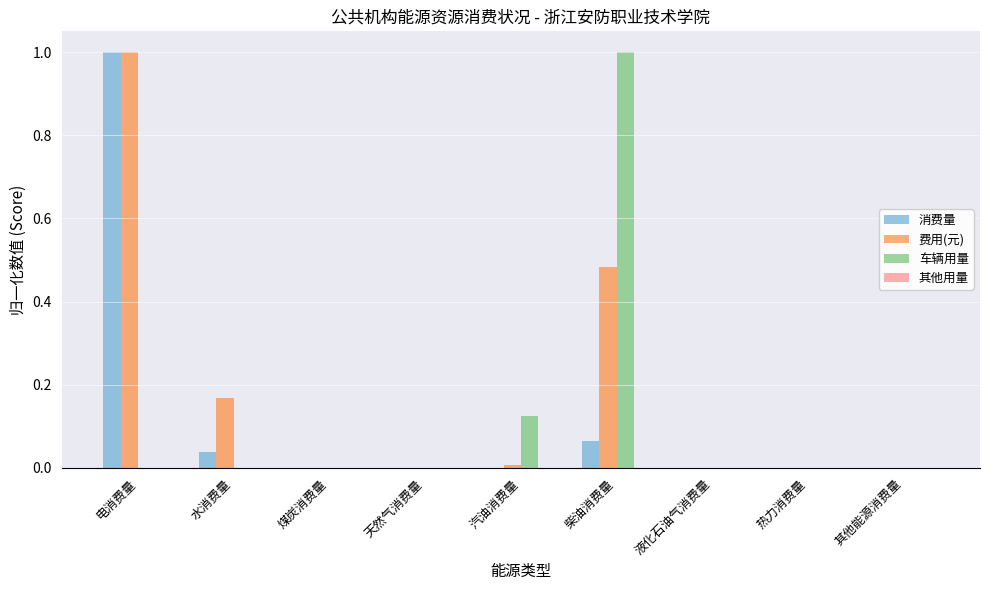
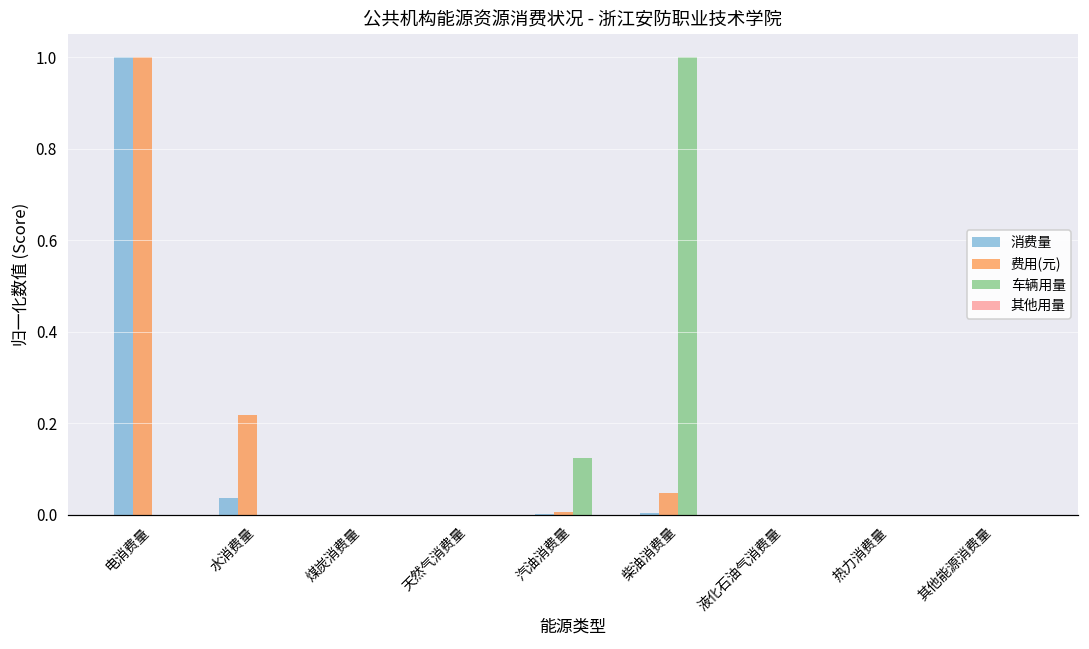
费用(元), 水消费量: 0.17 -> 0.22
消费量, 柴油消费量: 0.07 -> 0.00
费用(元), 柴油消费量: 0.48 -> 0.05
